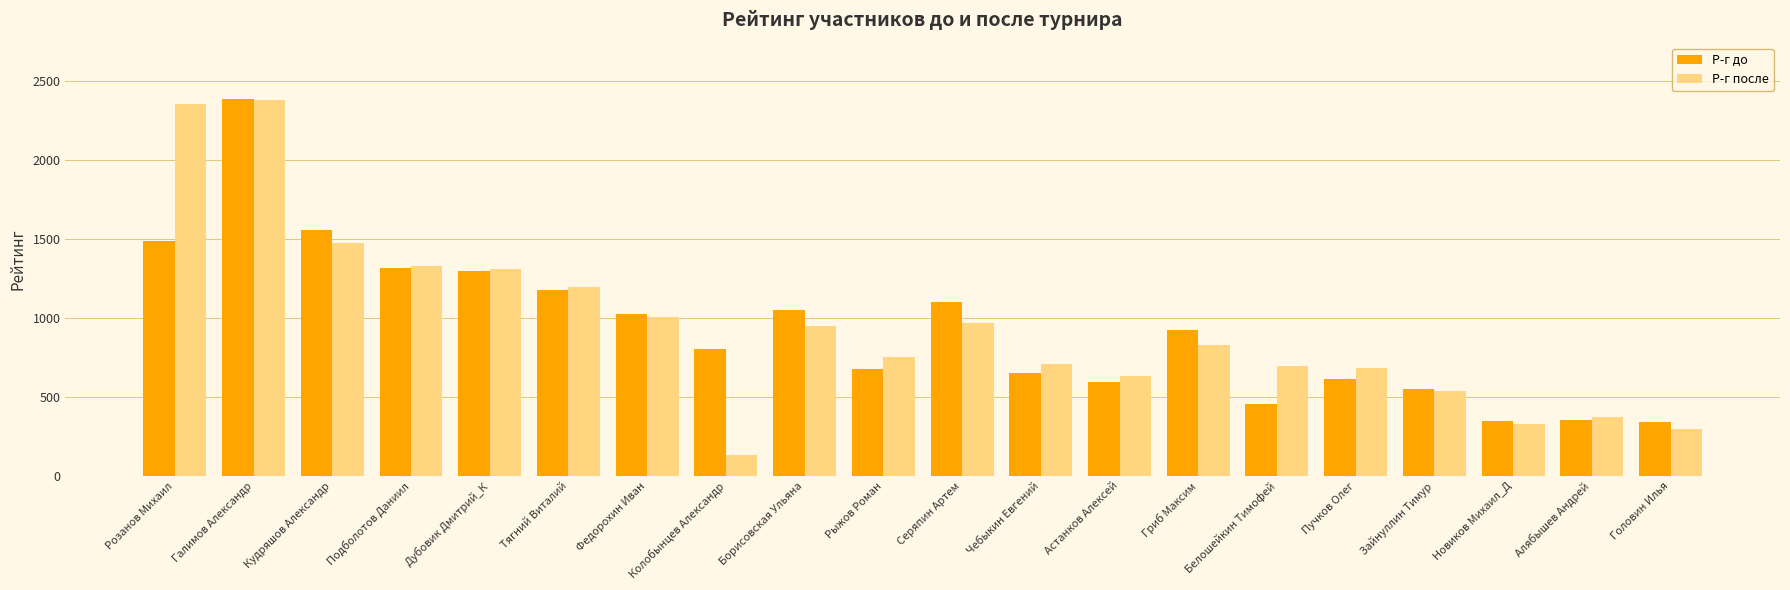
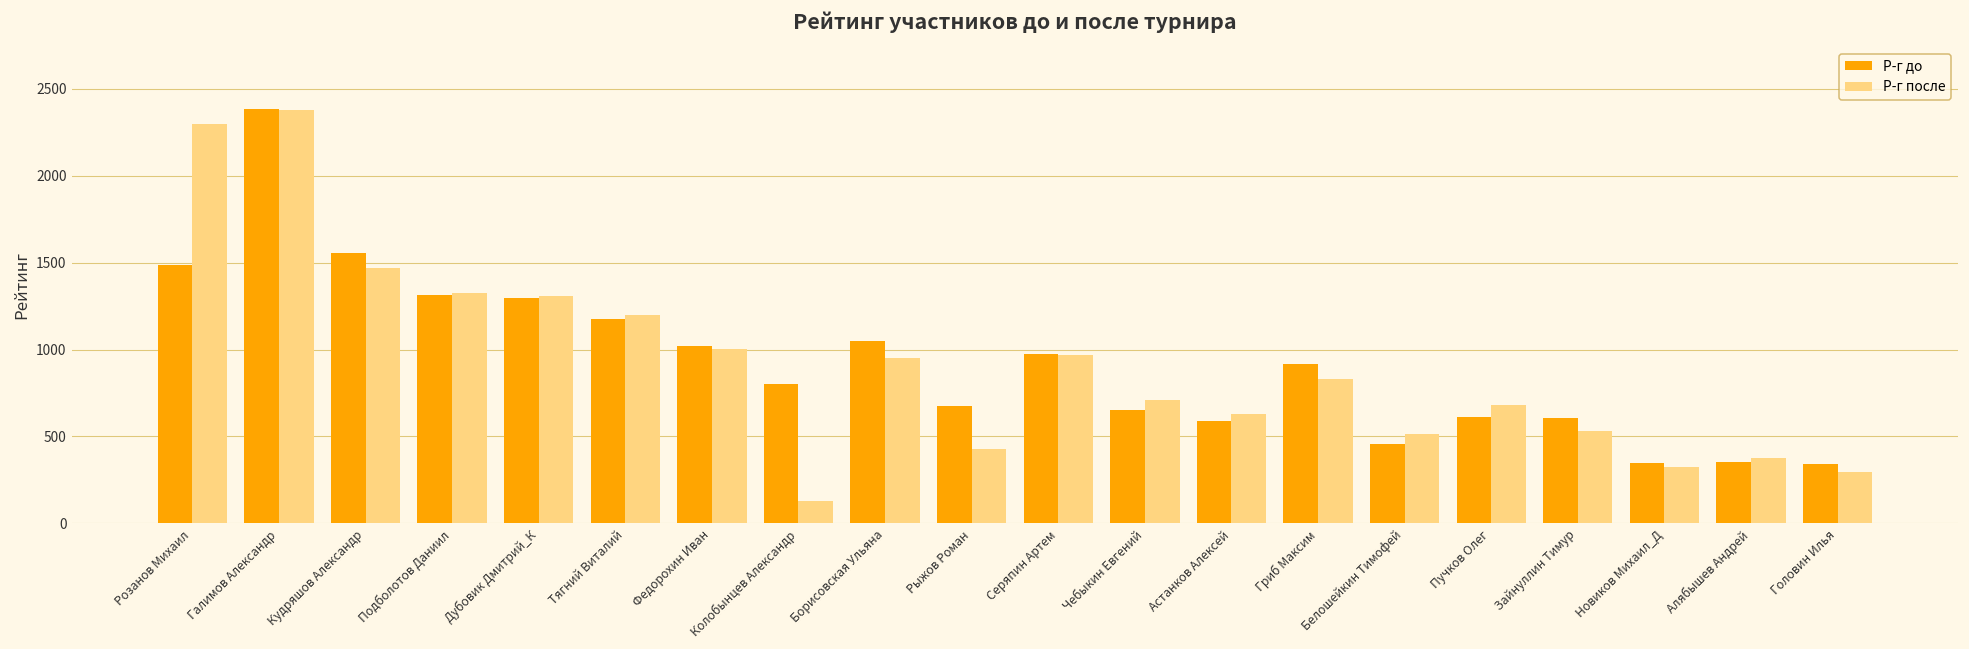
Р-г после, Розанов Михаил: 2350 -> 2300
Р-г после, Рыжов Роман: 750 -> 430
Р-г до, Серяпин Артем: 1100 -> 970
Р-г после, Белошейкин Тимофей: 700 -> 520
Р-г до, Зайнуллин Тимур: 550 -> 600
